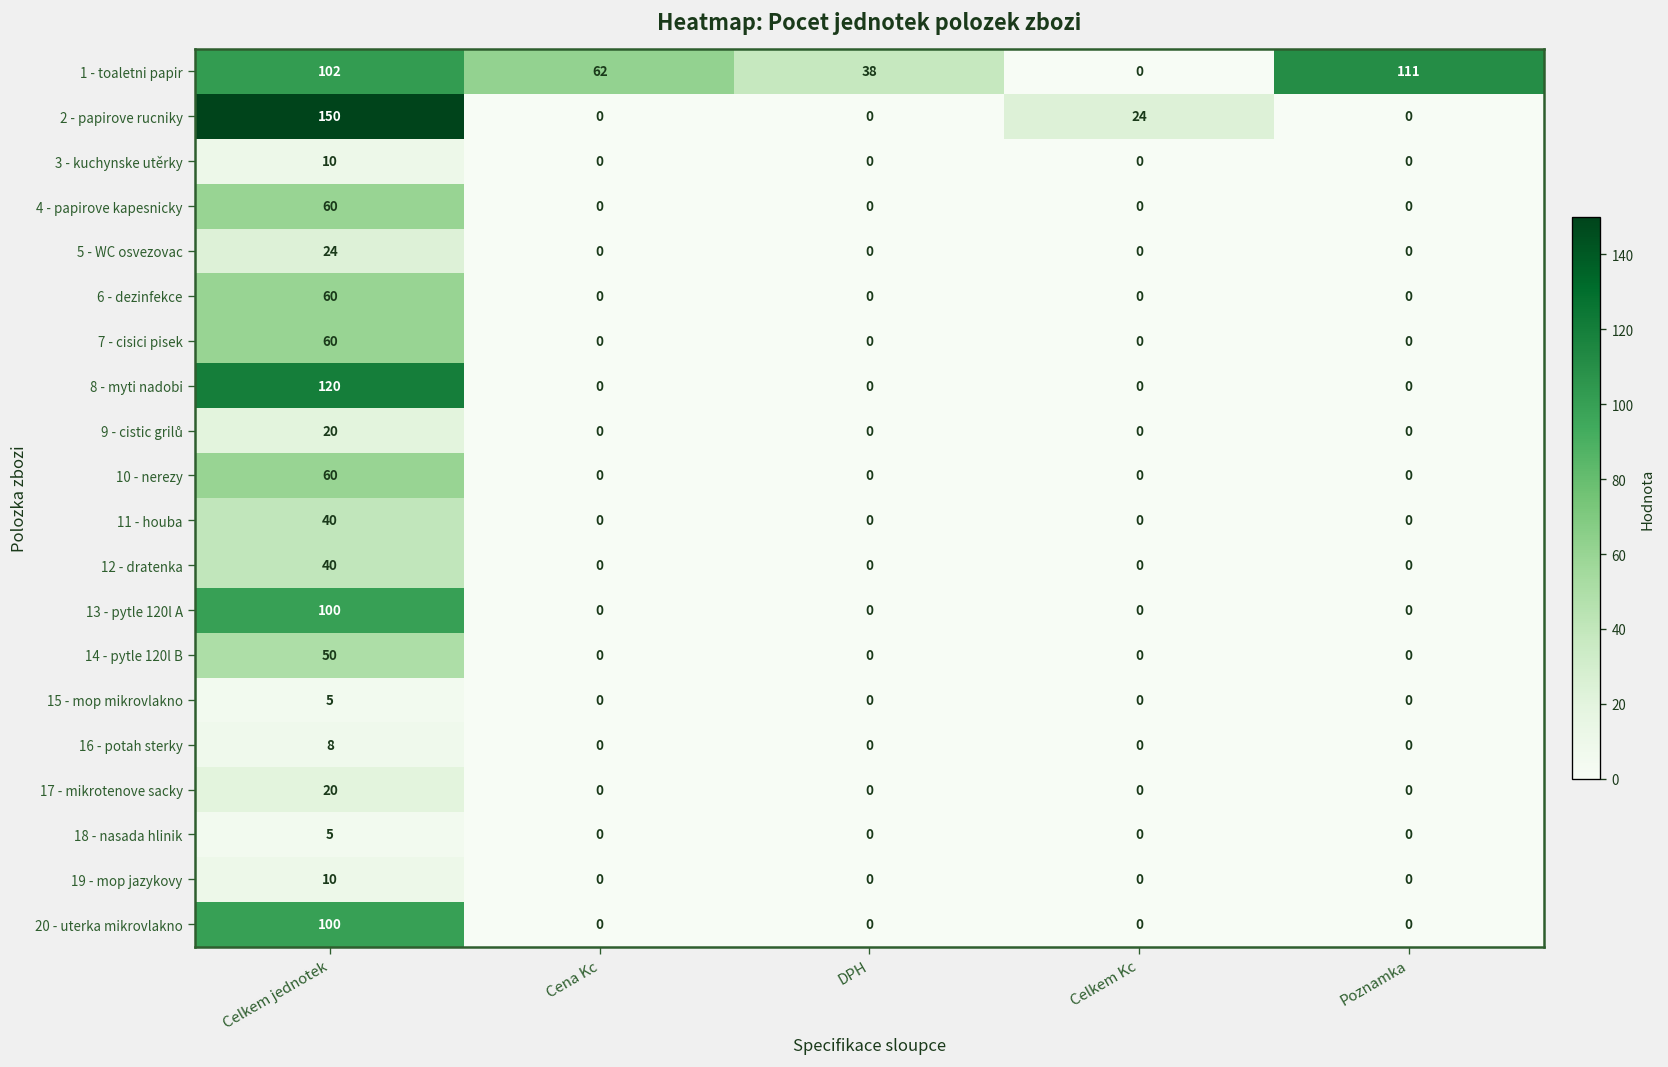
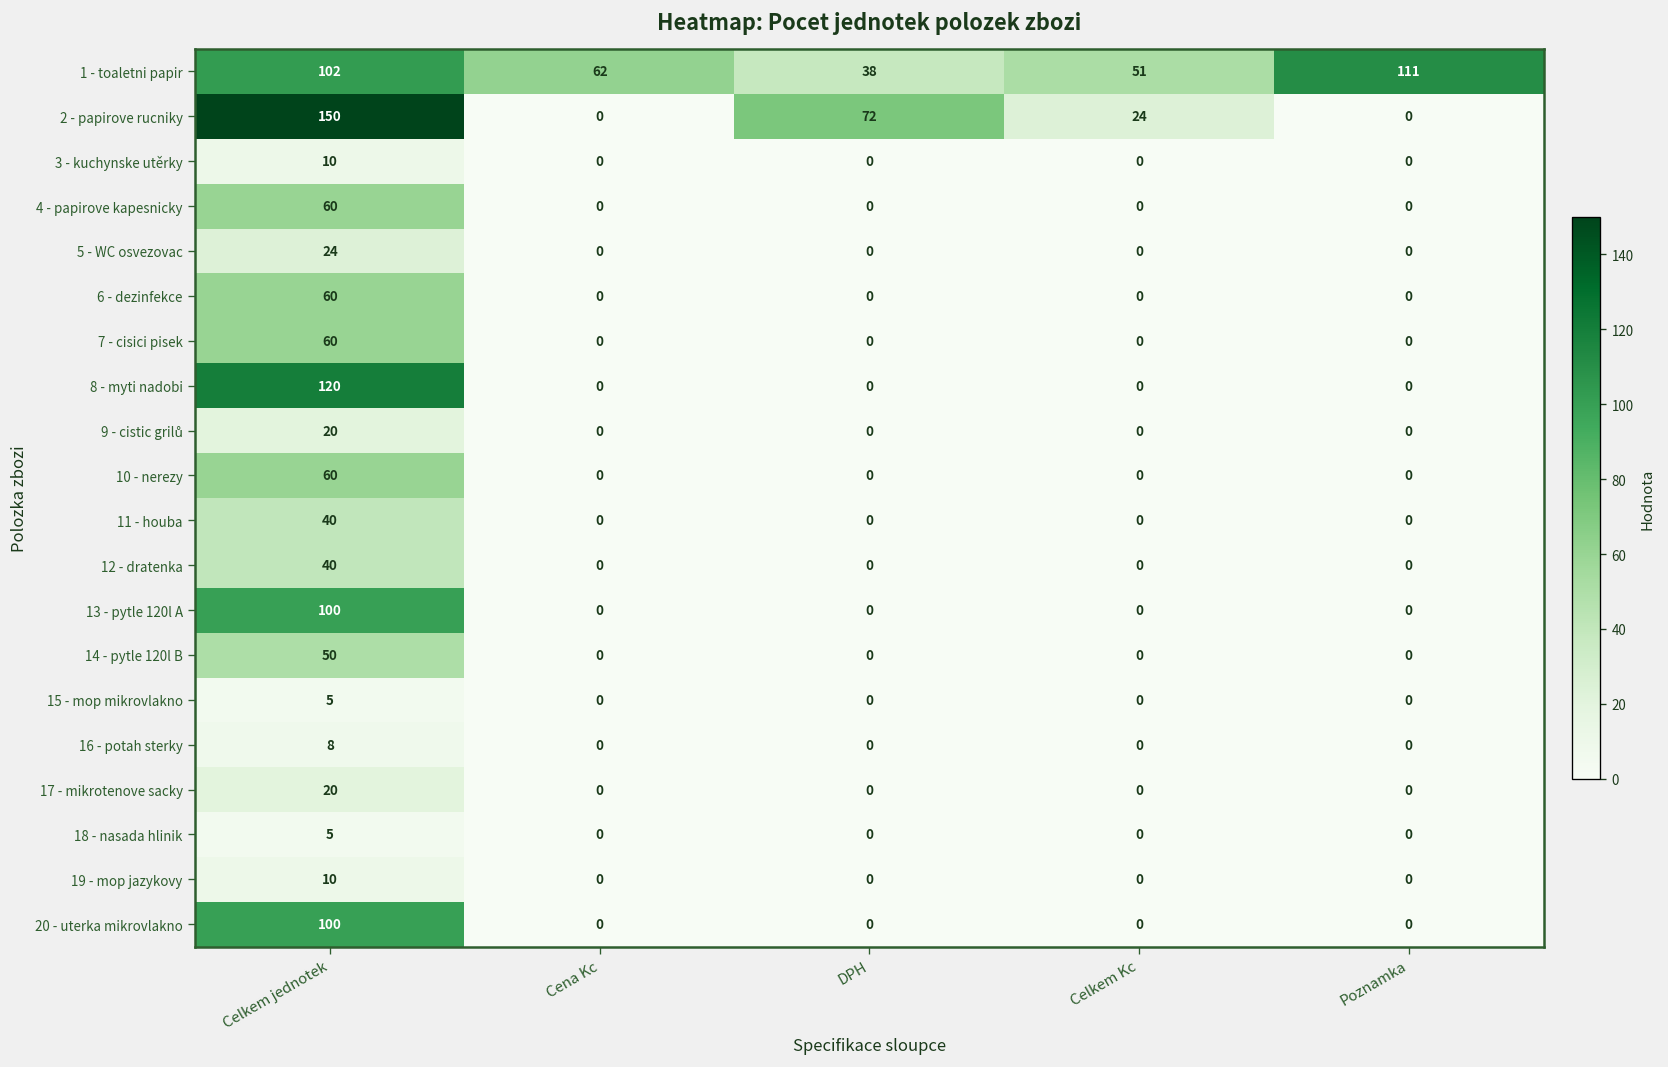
1 - toaletni papir, Celkem Kc: 0 -> 51
2 - papirove rucniky, DPH: 0 -> 72
